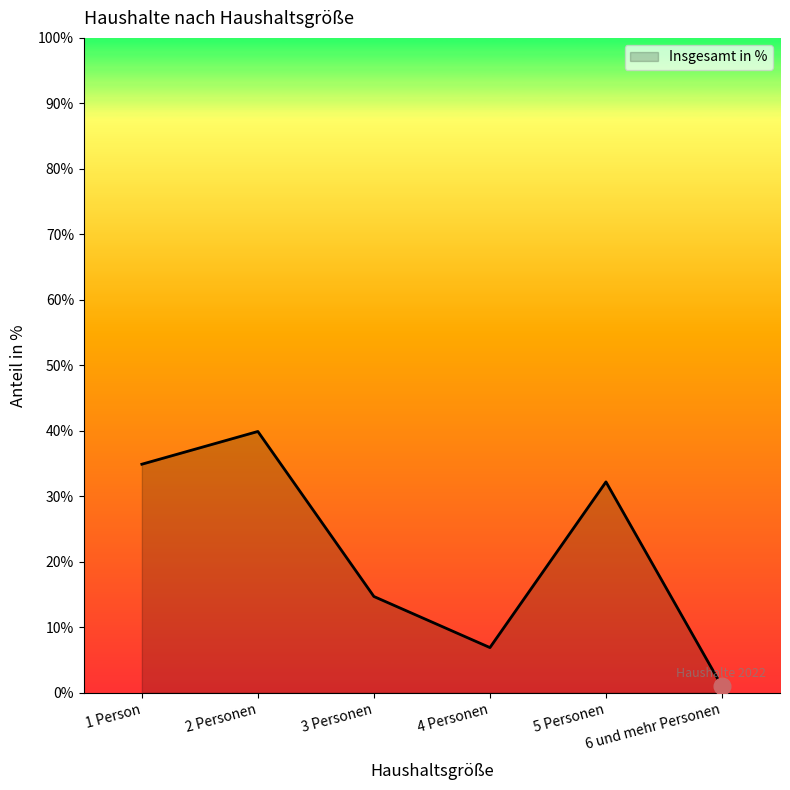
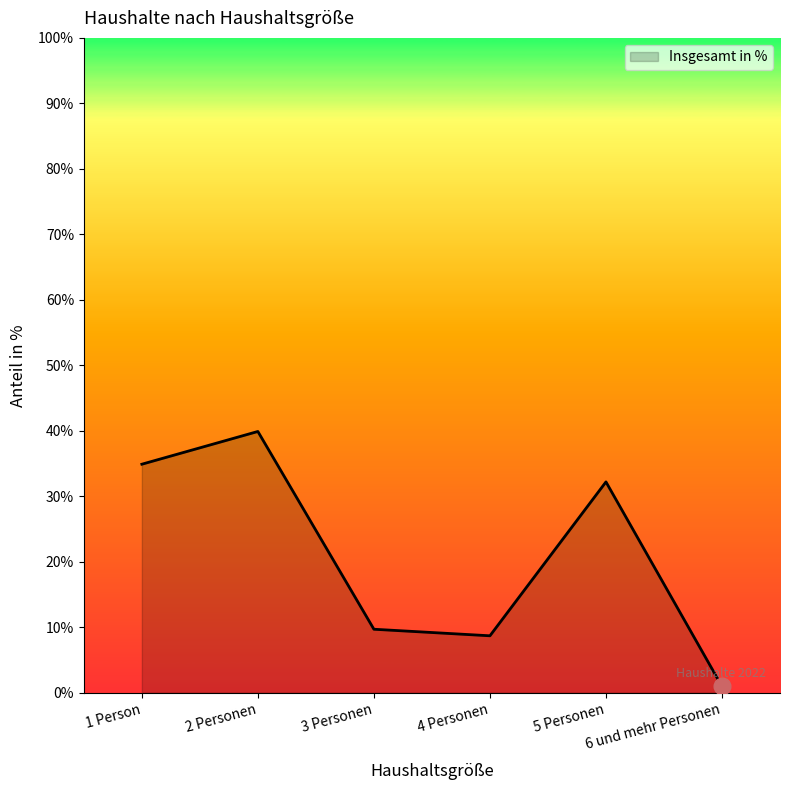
Insgesamt in %, 3 Personen: 15% -> 10%
Insgesamt in %, 4 Personen: 7% -> 9%
